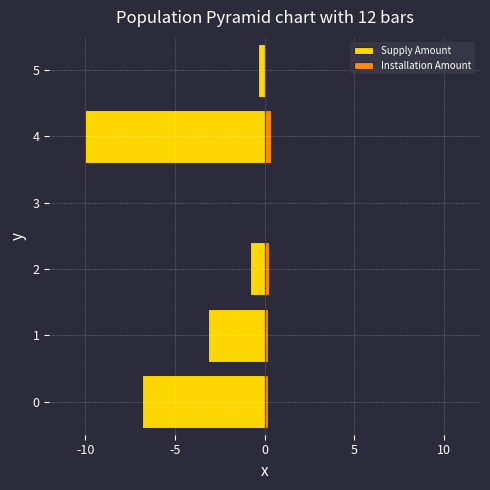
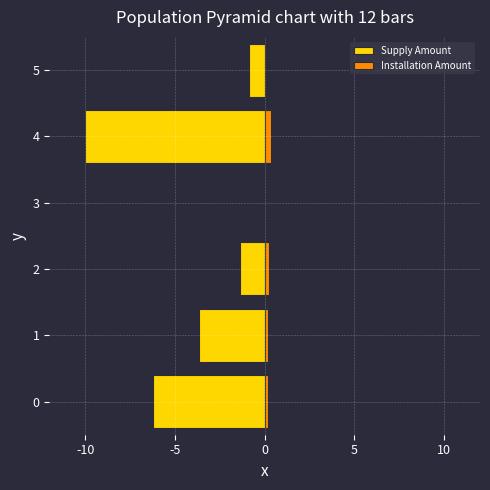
Supply Amount, 5: -0.4 -> -0.9
Supply Amount, 2: -0.8 -> -1.4
Supply Amount, 1: -3.1 -> -3.6
Supply Amount, 0: -6.9 -> -6.2
